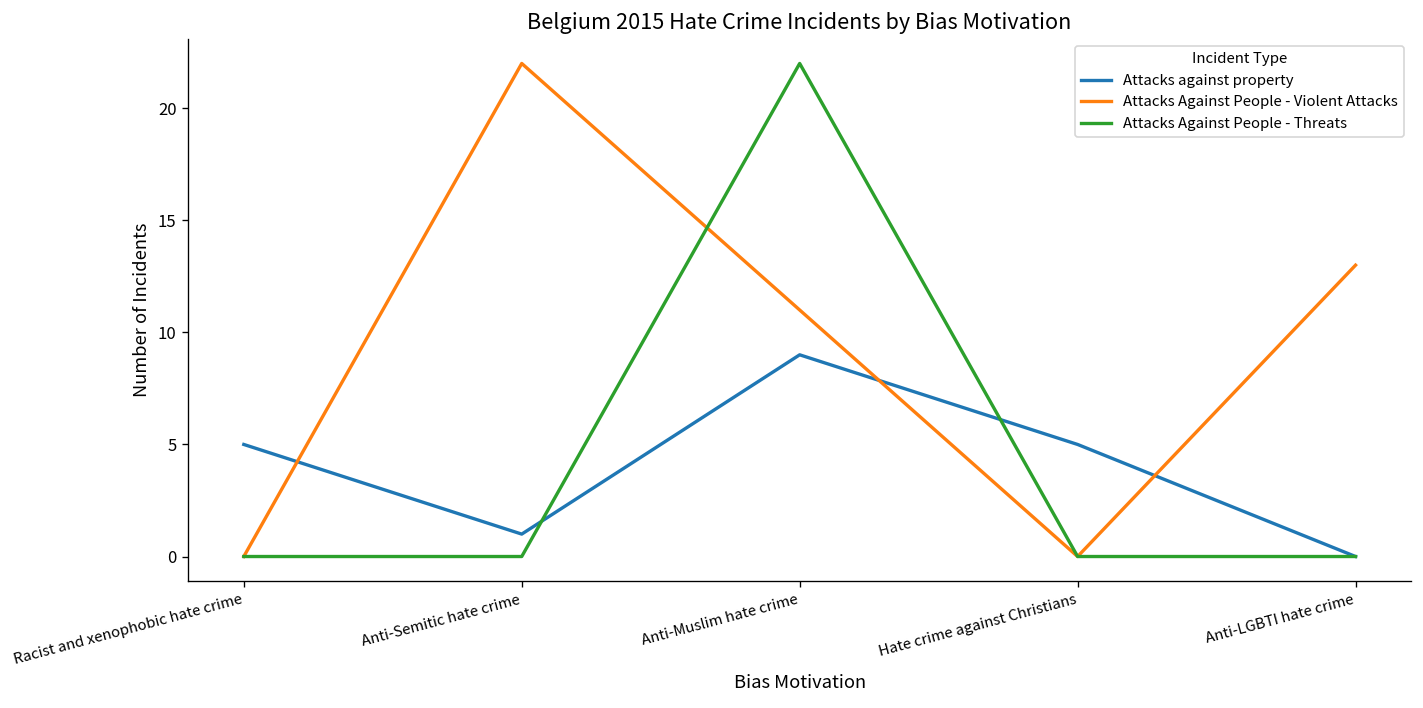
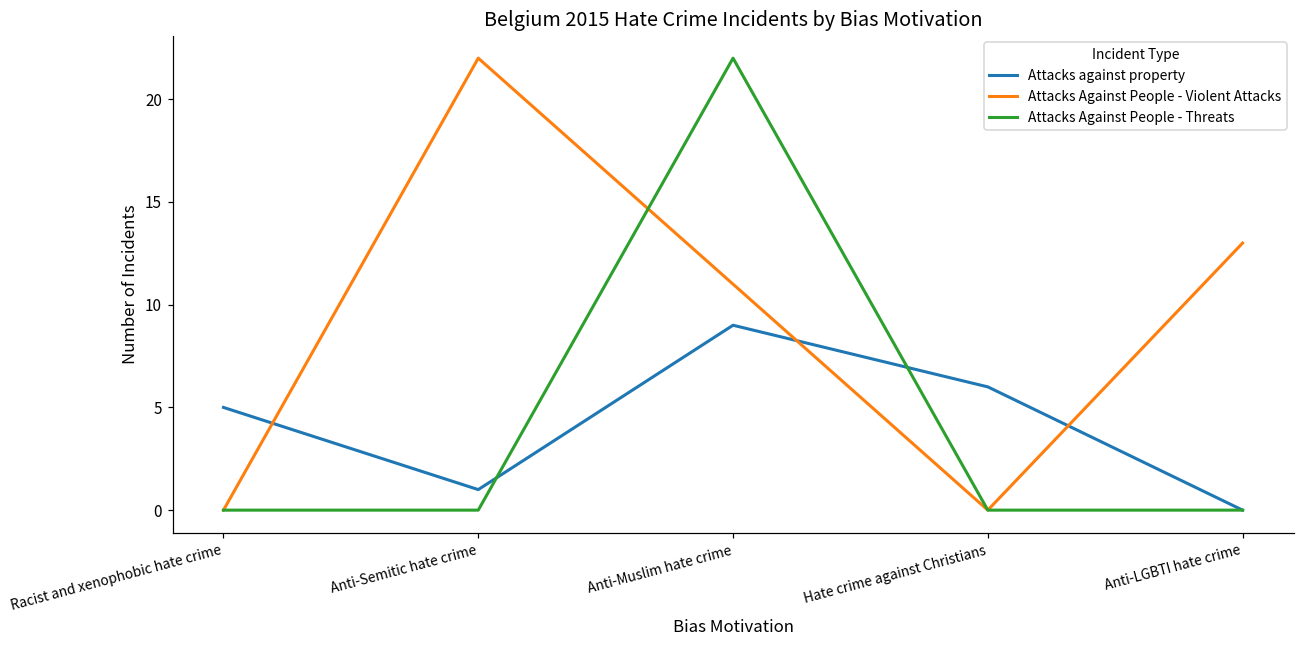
Attacks against property, Hate crime against Christians: 5 -> 6
